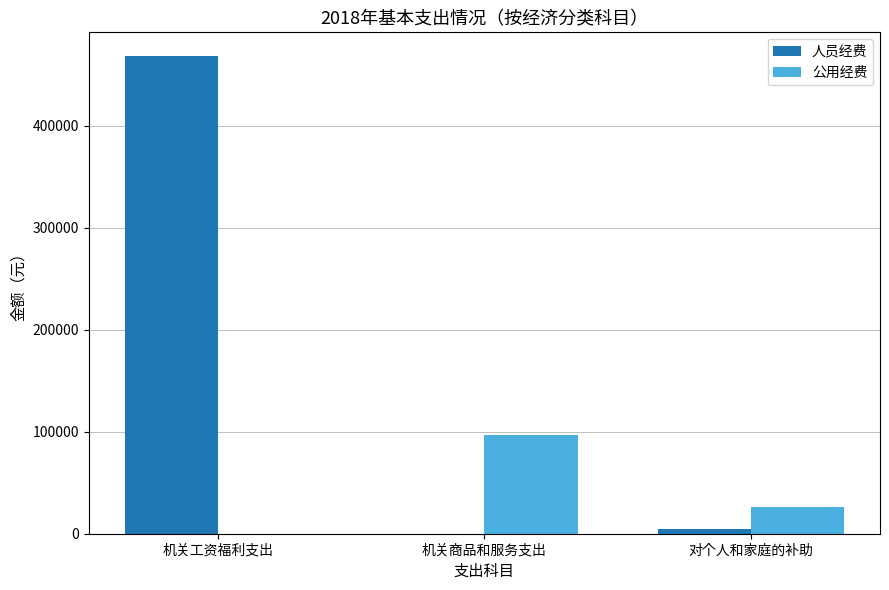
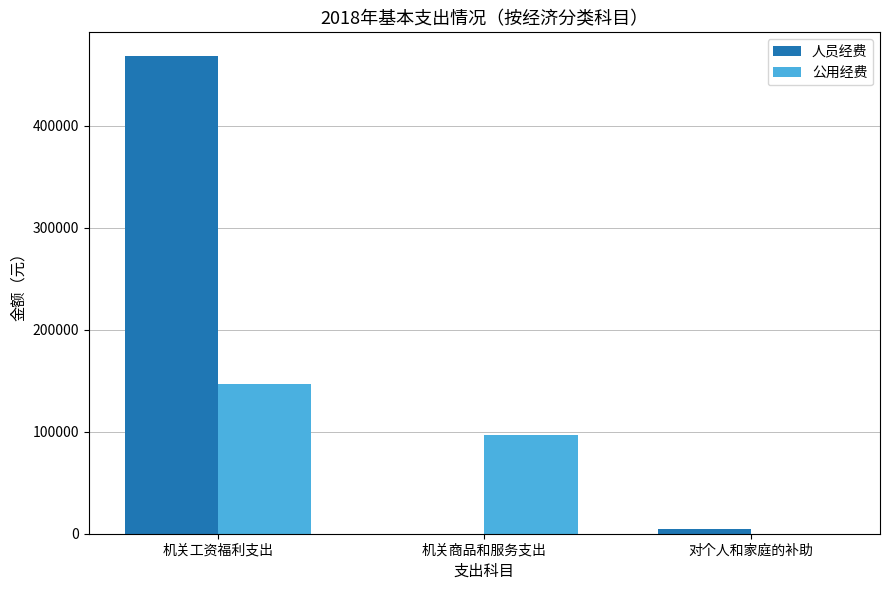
公用经费, 机关工资福利支出: 0 -> 147000
公用经费, 对个人和家庭的补助: 26000 -> 0
